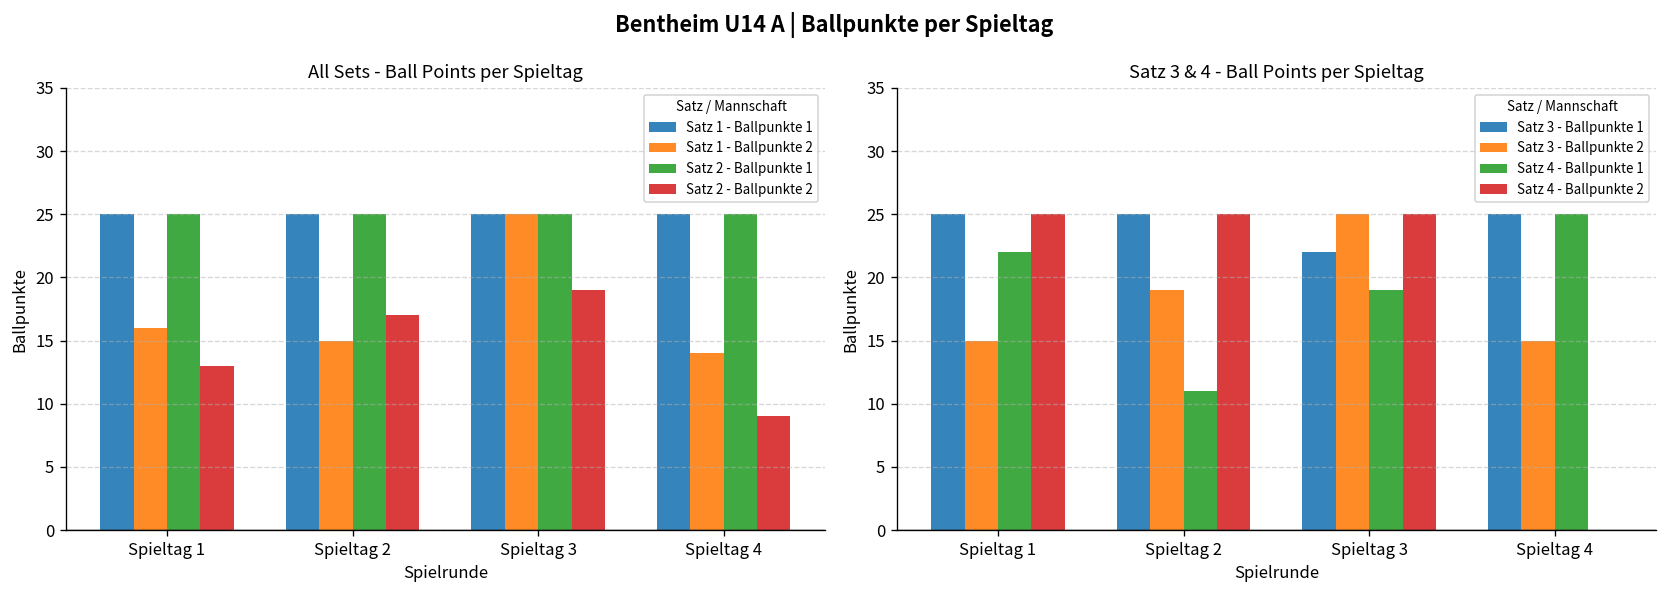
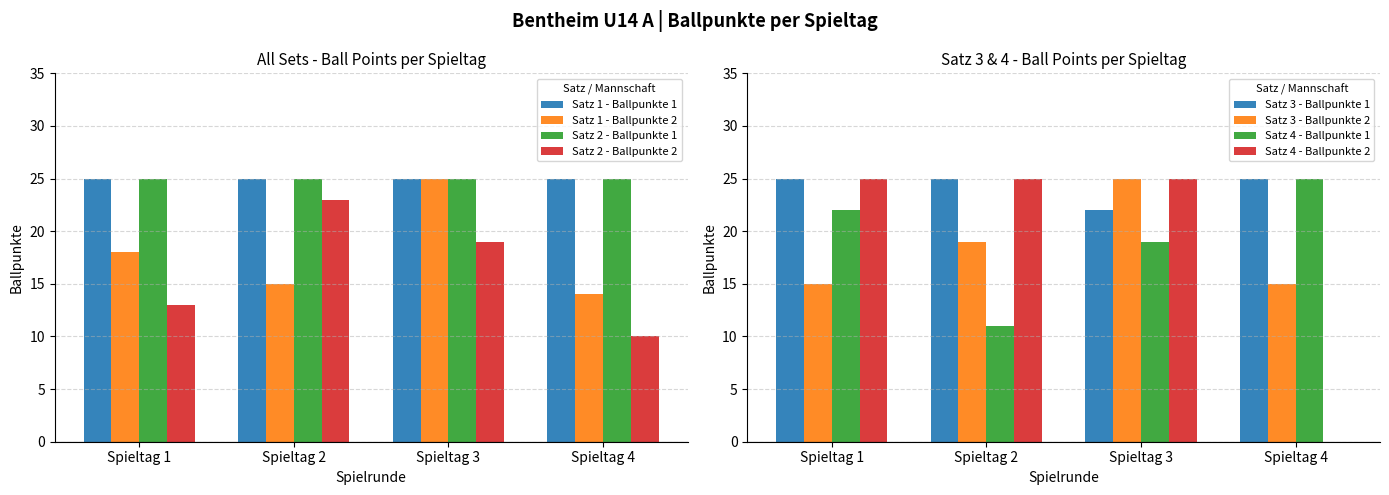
All Sets - Ball Points per Spieltag, Satz 1 - Ballpunkte 2, Spieltag 1: 16 -> 18
All Sets - Ball Points per Spieltag, Satz 2 - Ballpunkte 2, Spieltag 2: 17 -> 23
All Sets - Ball Points per Spieltag, Satz 2 - Ballpunkte 2, Spieltag 4: 9 -> 10
